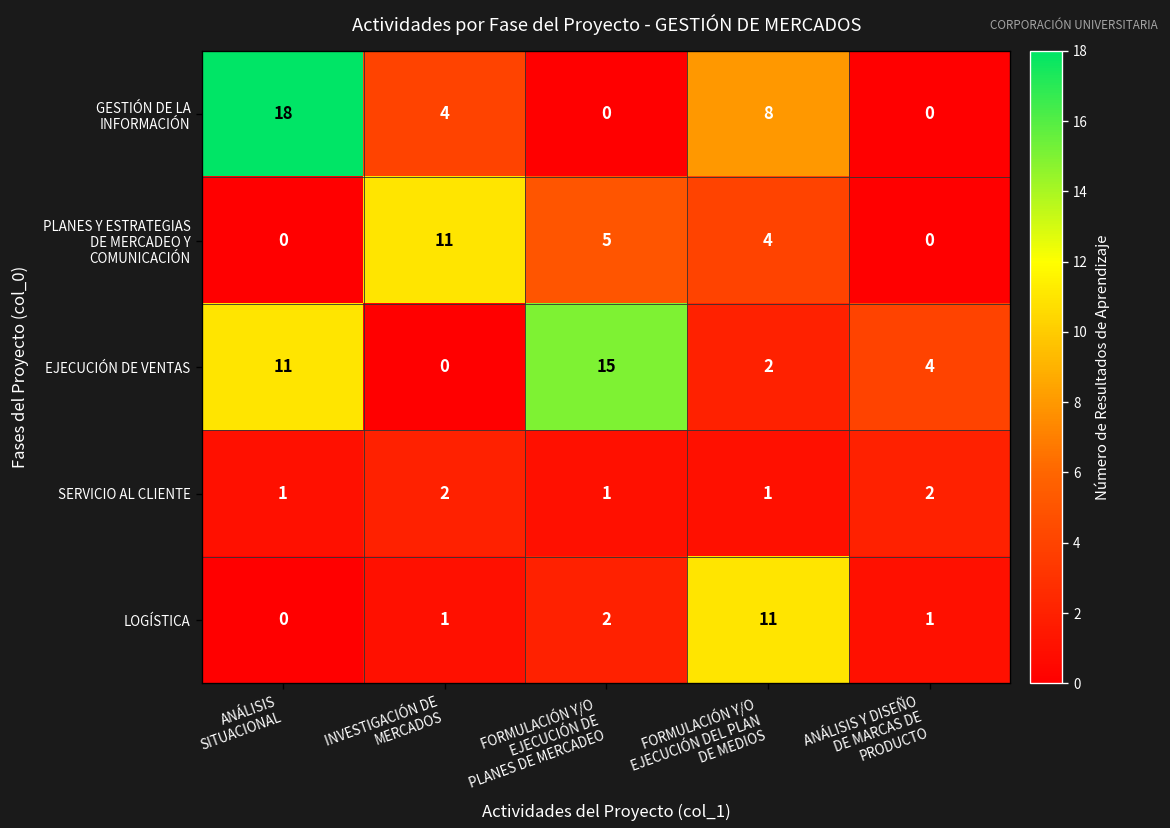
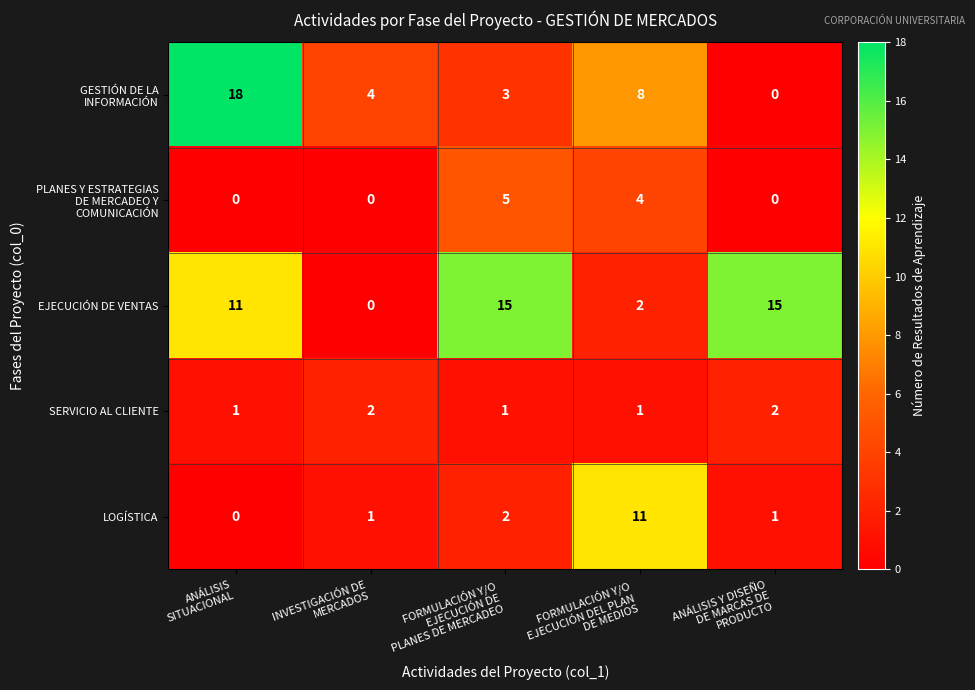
GESTIÓN DE LA INFORMACIÓN, FORMULACIÓN Y/O EJECUCIÓN DE PLANES DE MERCADEO: 0 -> 3
PLANES Y ESTRATEGIAS DE MERCADEO Y COMUNICACIÓN, INVESTIGACIÓN DE MERCADOS: 11 -> 0
EJECUCIÓN DE VENTAS, ANÁLISIS Y DISEÑO DE MARCAS DE PRODUCTO: 4 -> 15
